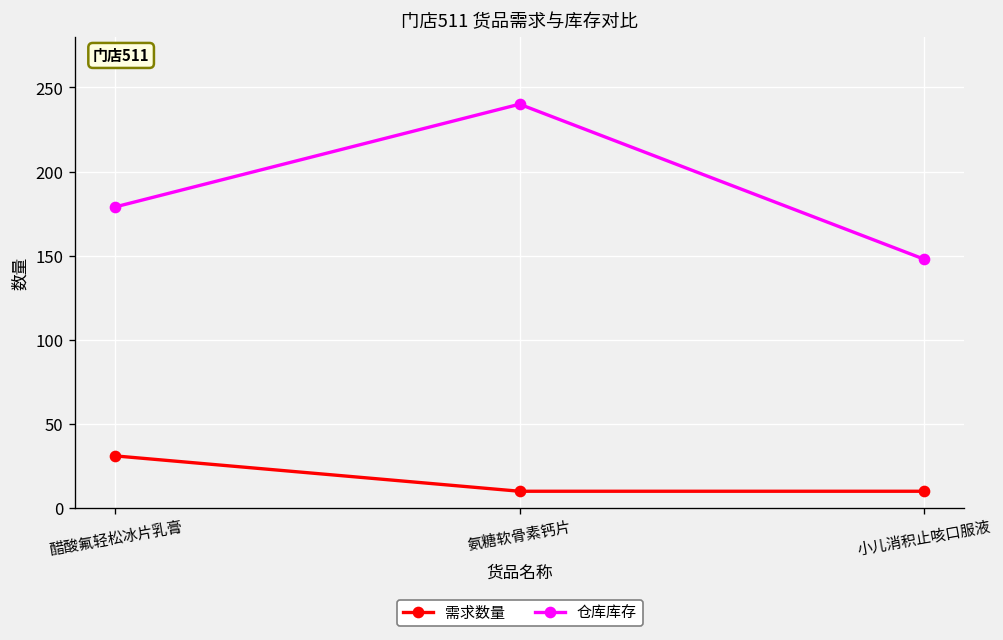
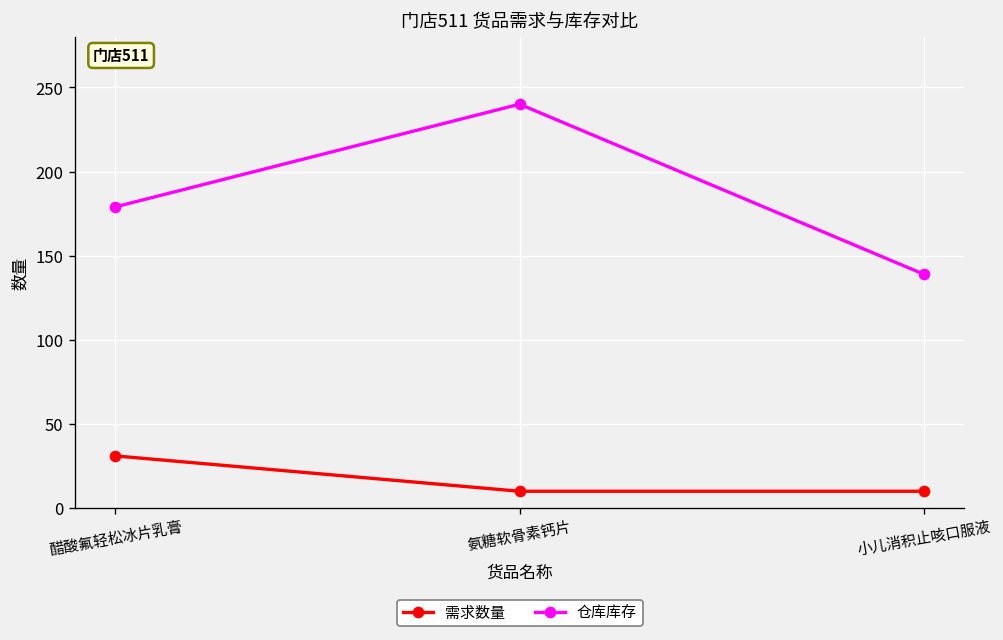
仓库库存, 小儿消积止咳口服液: 148 -> 139
